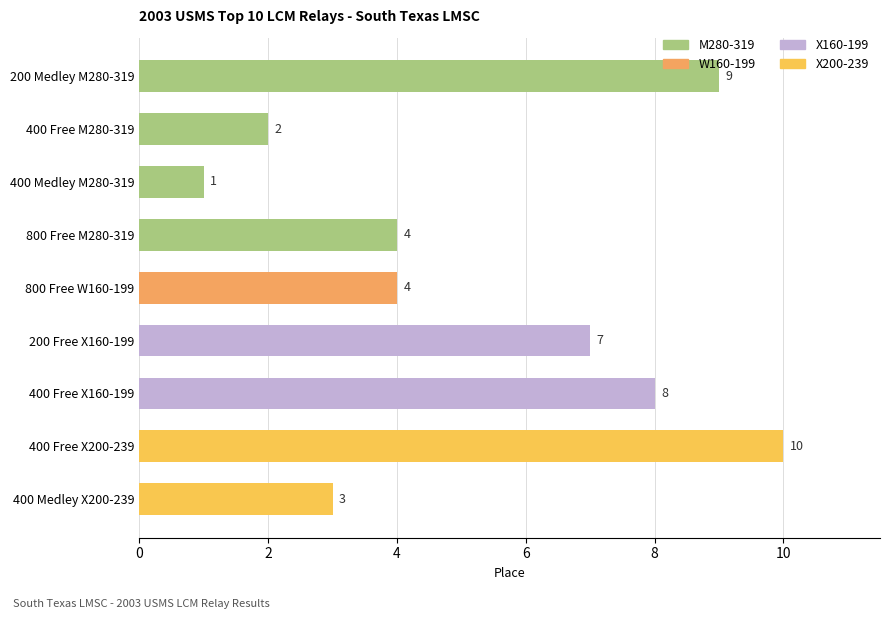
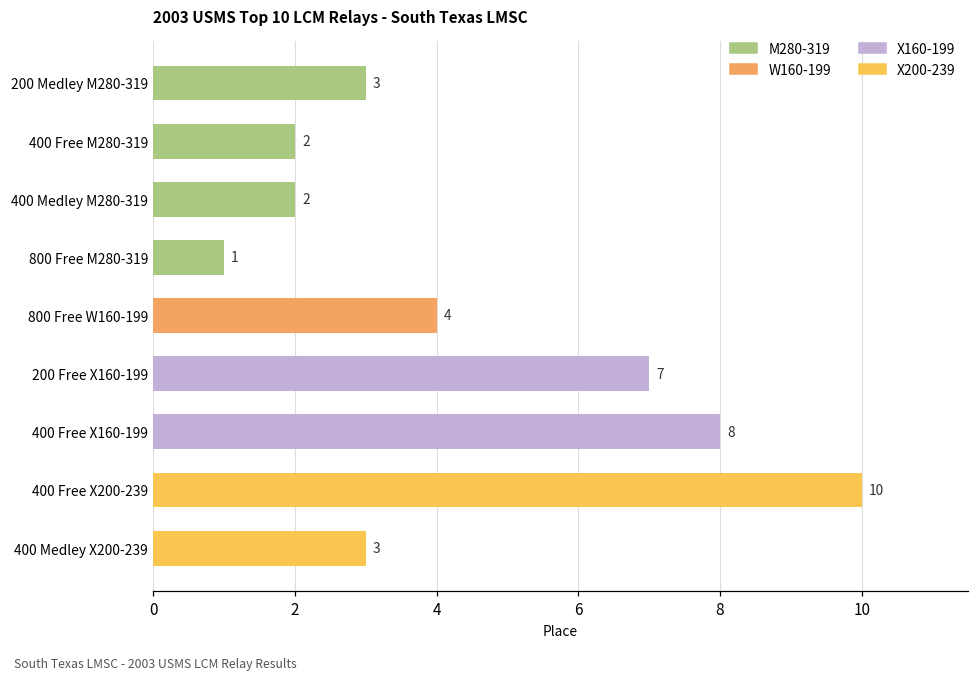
200 Medley M280-319: 9 -> 3
400 Medley M280-319: 1 -> 2
800 Free M280-319: 4 -> 1
